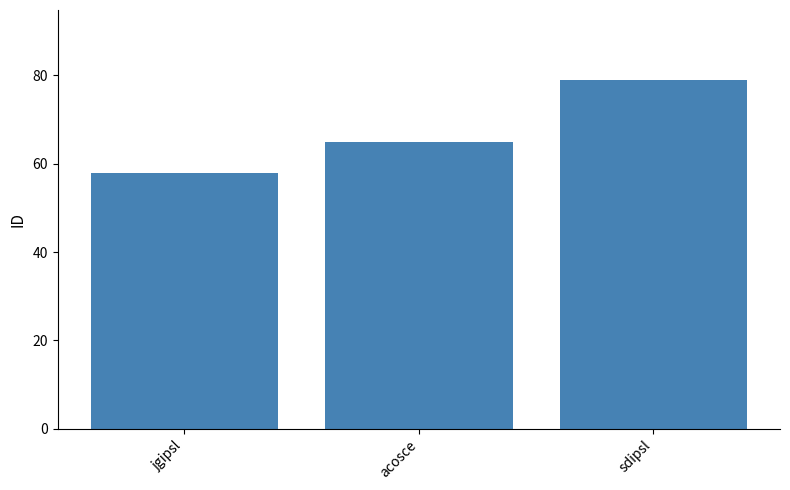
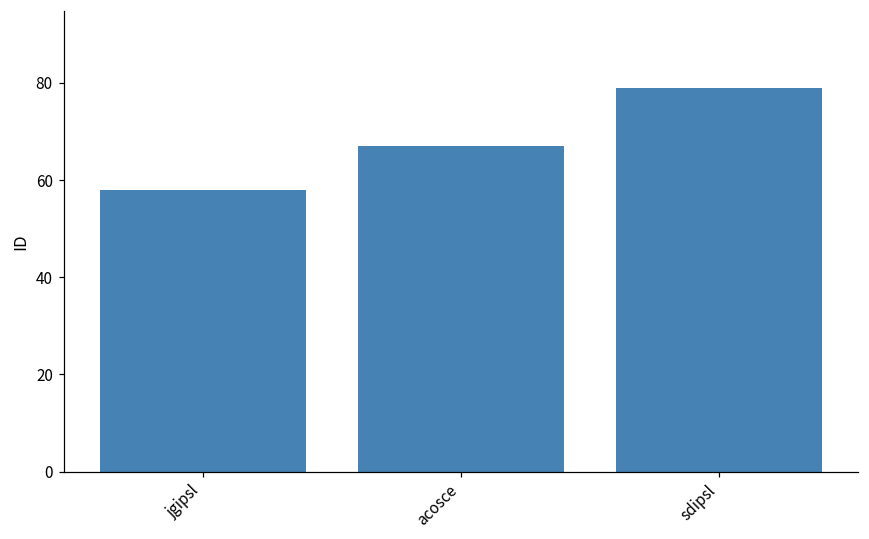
acosce: 65 -> 67
